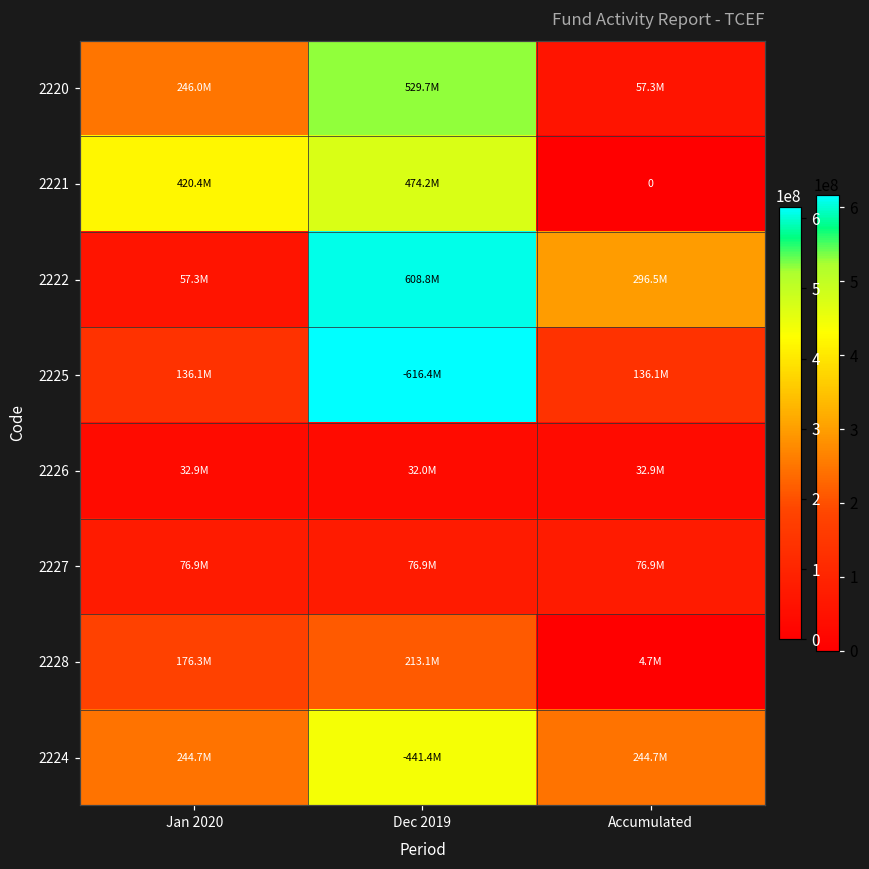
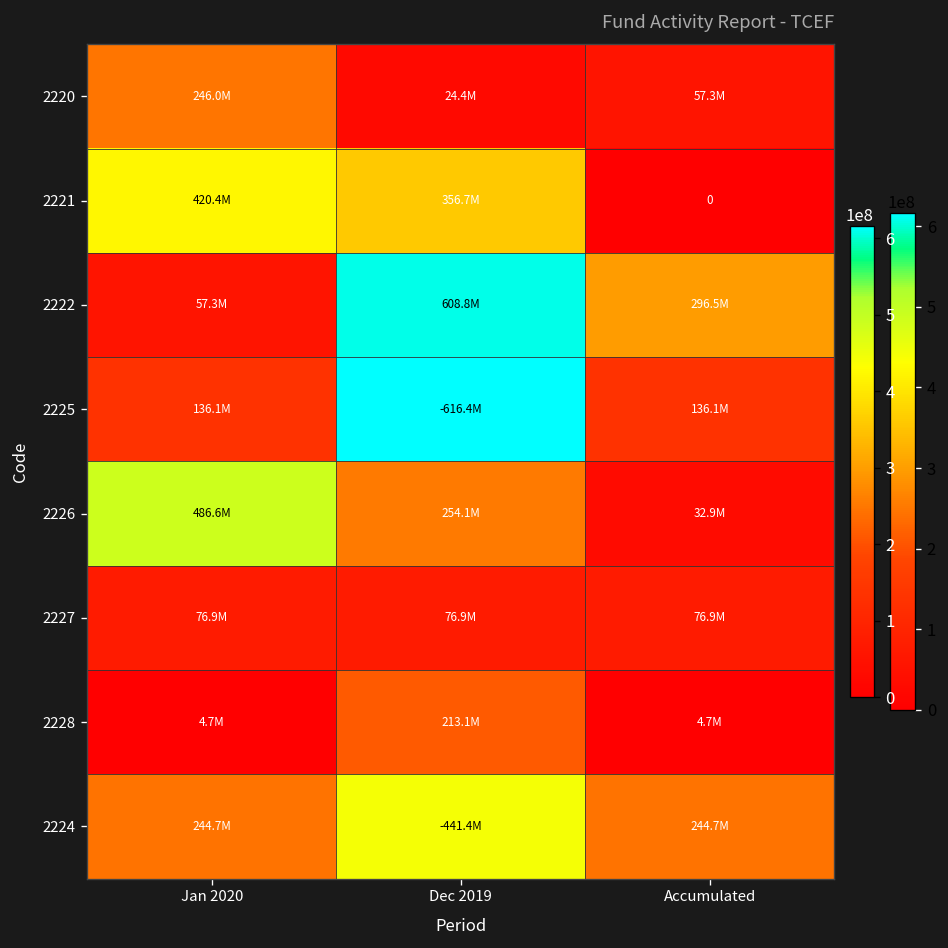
2220, Dec 2019: 529.7M -> 24.4M
2221, Dec 2019: 474.2M -> 356.7M
2226, Jan 2020: 32.9M -> 486.6M
2226, Dec 2019: 32.0M -> 254.1M
2228, Jan 2020: 176.3M -> 4.7M
